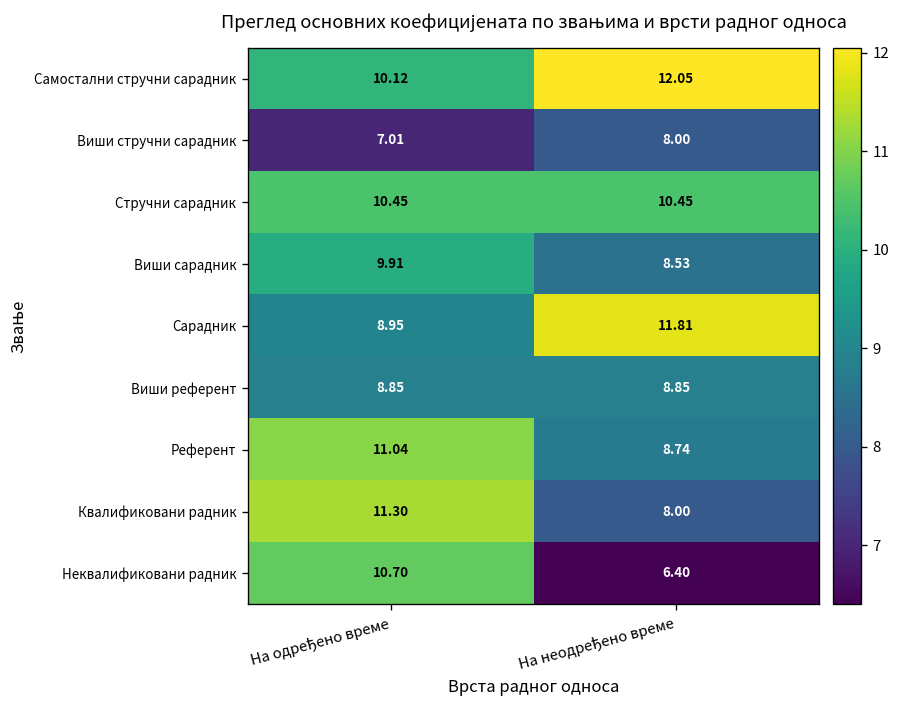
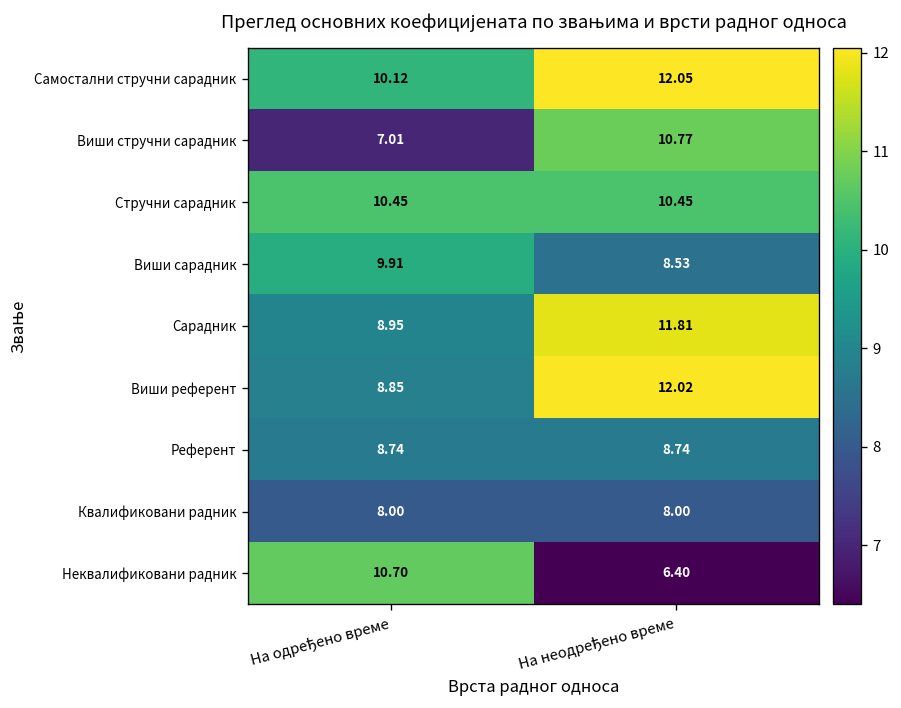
Виши стручни сарадник, На неодређено време: 8.00 -> 10.77
Виши референт, На неодређено време: 8.85 -> 12.02
Референт, На одређено време: 11.04 -> 8.74
Квалификовани радник, На одређено време: 11.30 -> 8.00
